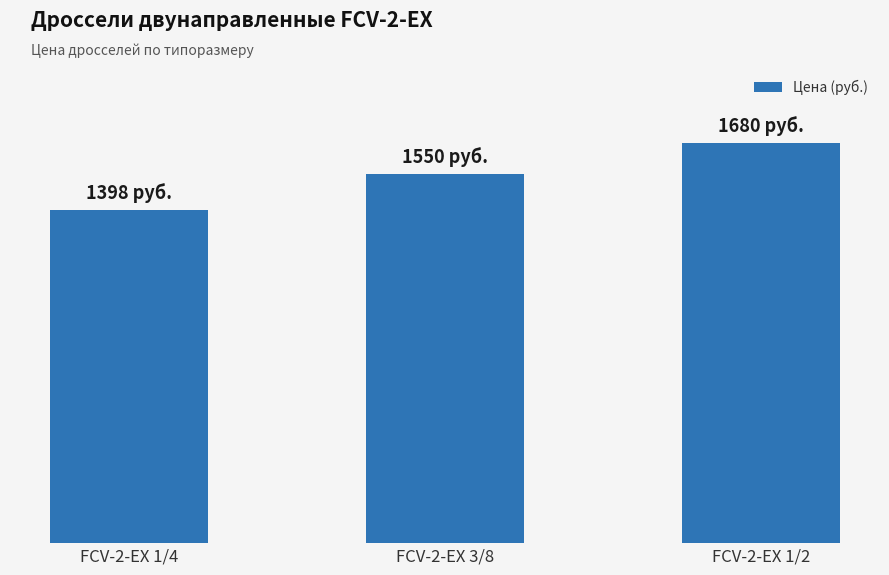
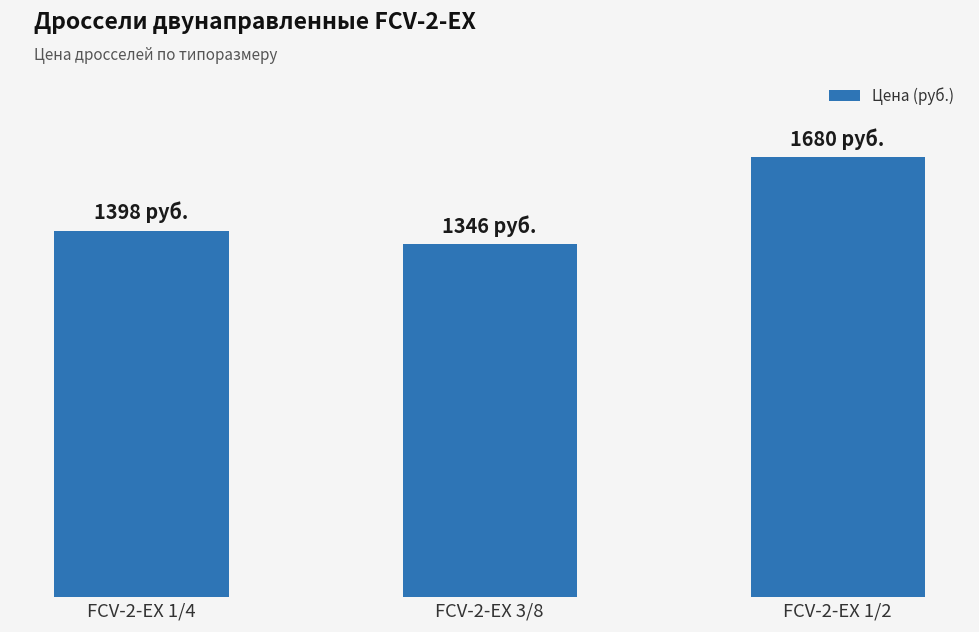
FCV-2-EX 3/8: 1550 -> 1346
